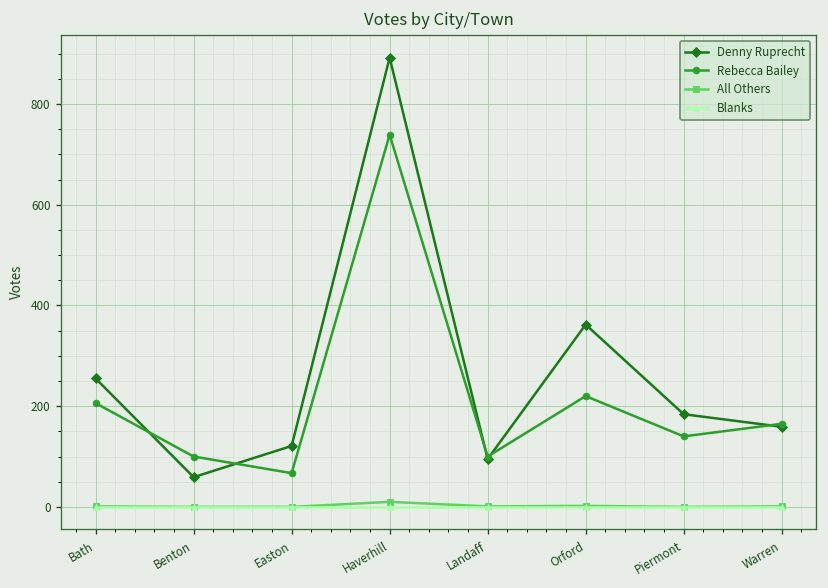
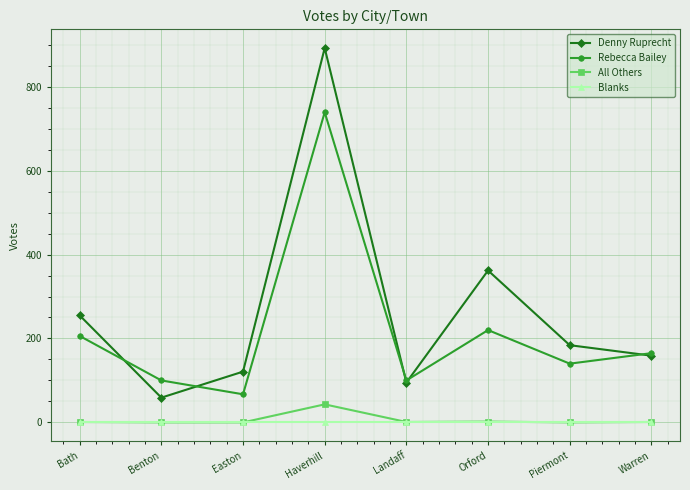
All Others, Haverhill: 10 -> 40
